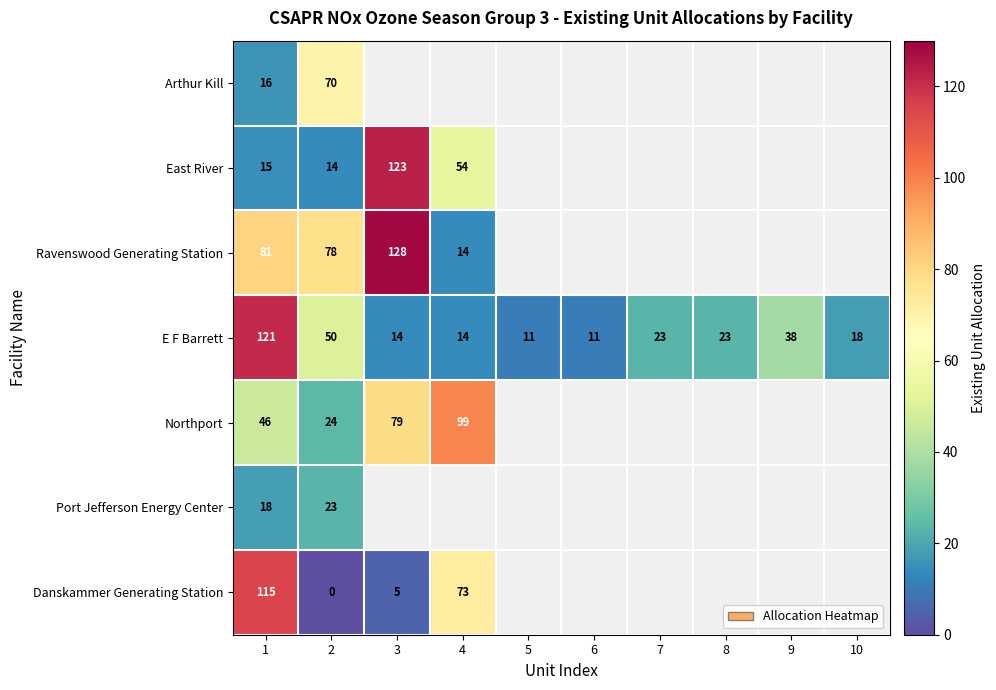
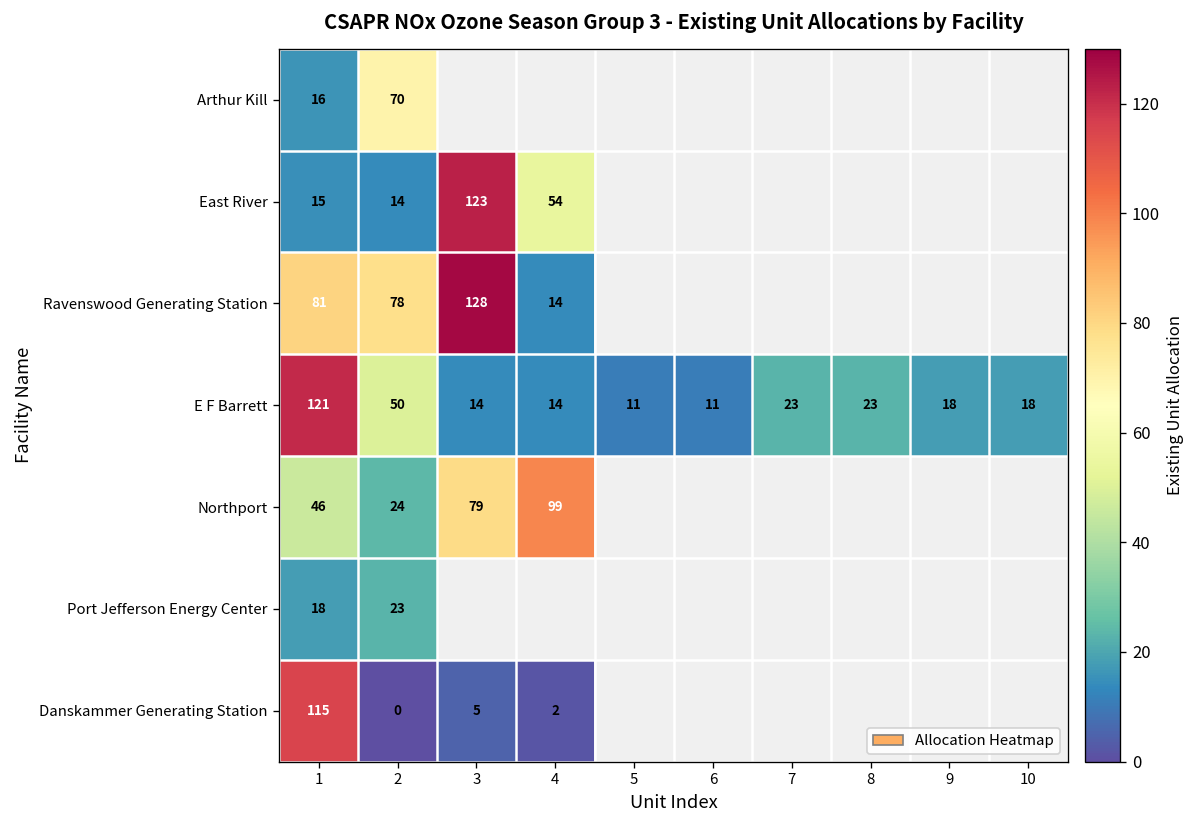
E F Barrett, 9: 38 -> 18
Danskammer Generating Station, 4: 73 -> 2
